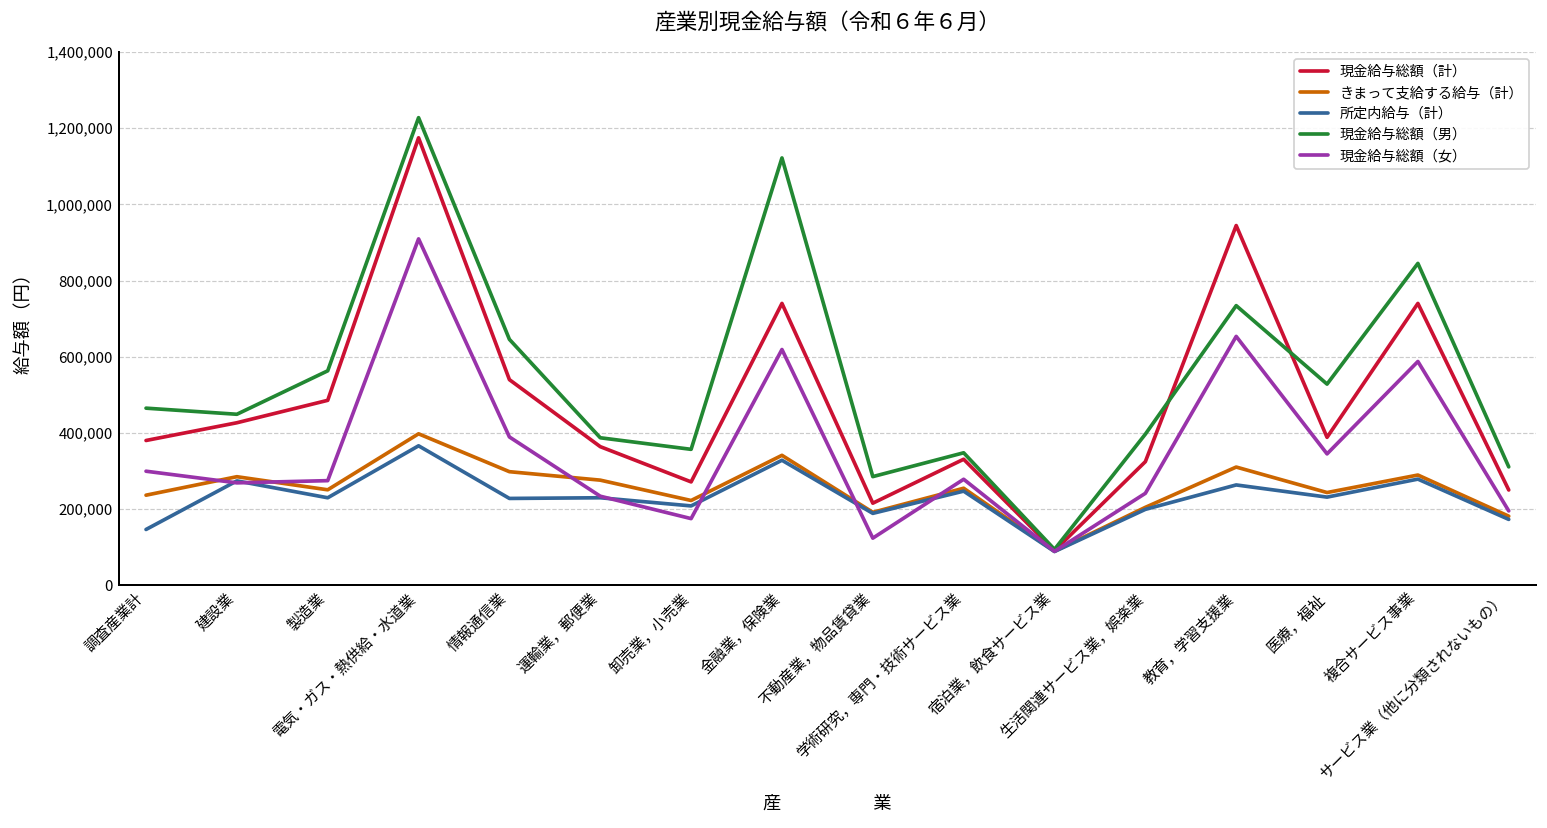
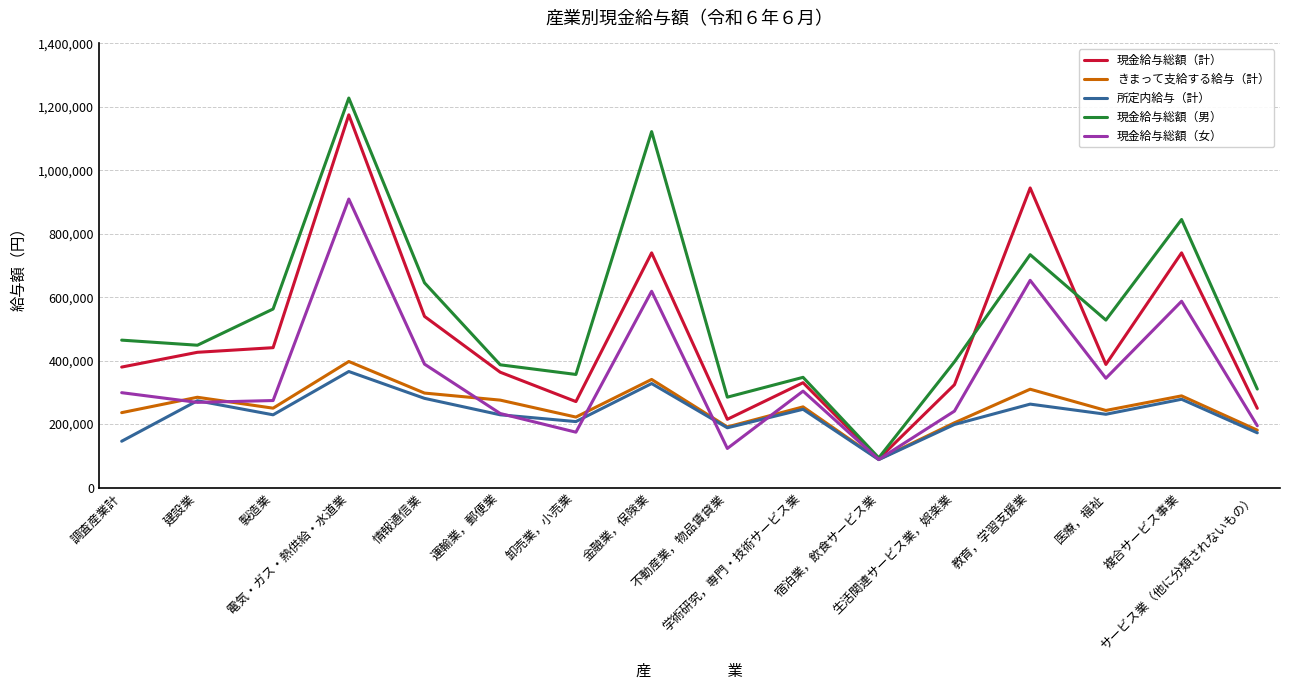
現金給与総額（計）, 製造業: 490,000 -> 440,000
所定内給与（計）, 情報通信業: 230,000 -> 280,000
現金給与総額（女）, 学術研究，専門・技術サービス業: 280,000 -> 300,000
